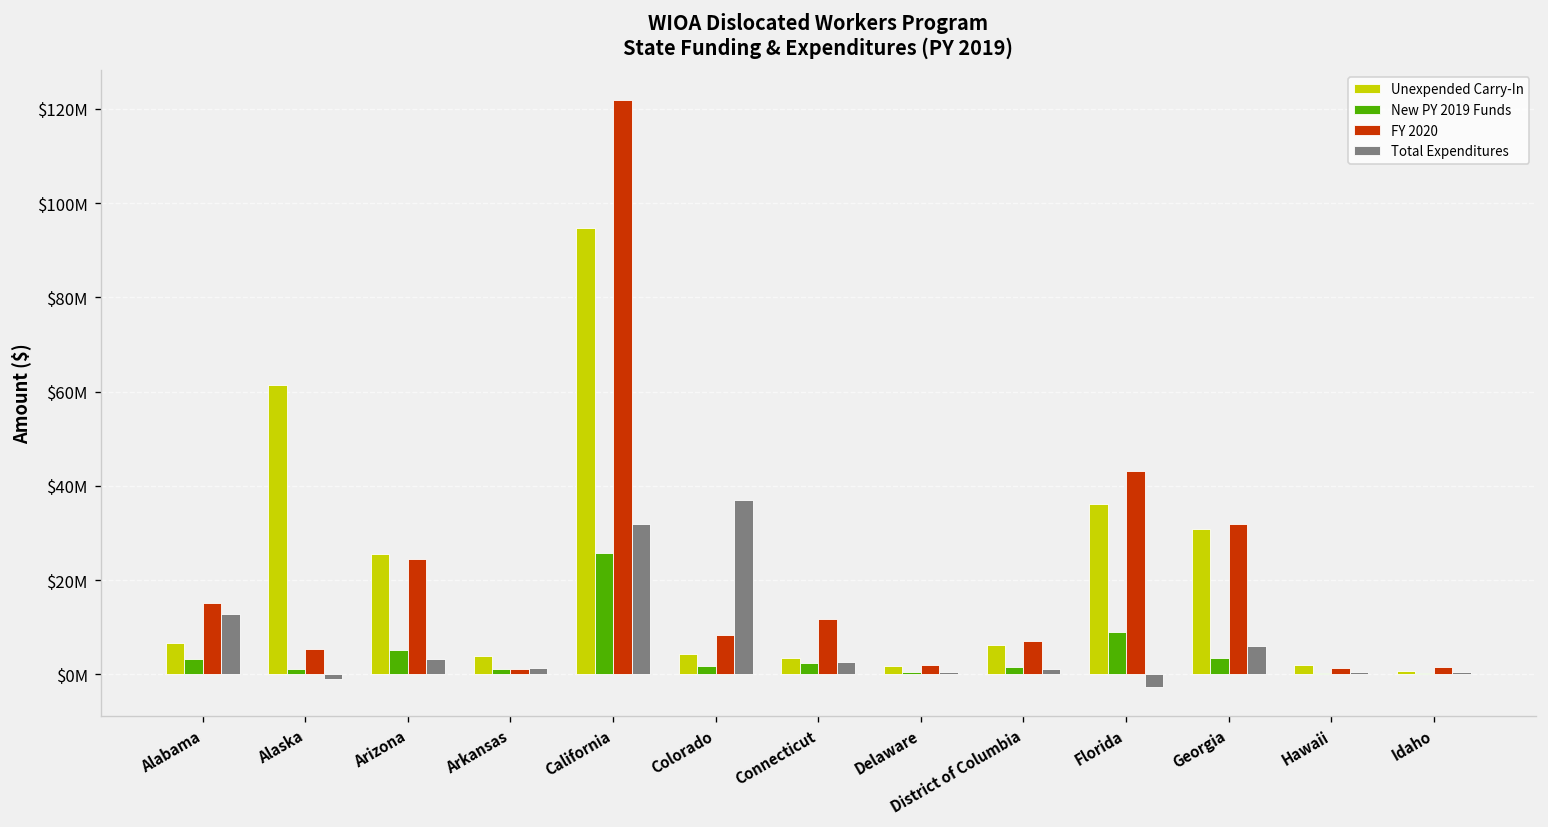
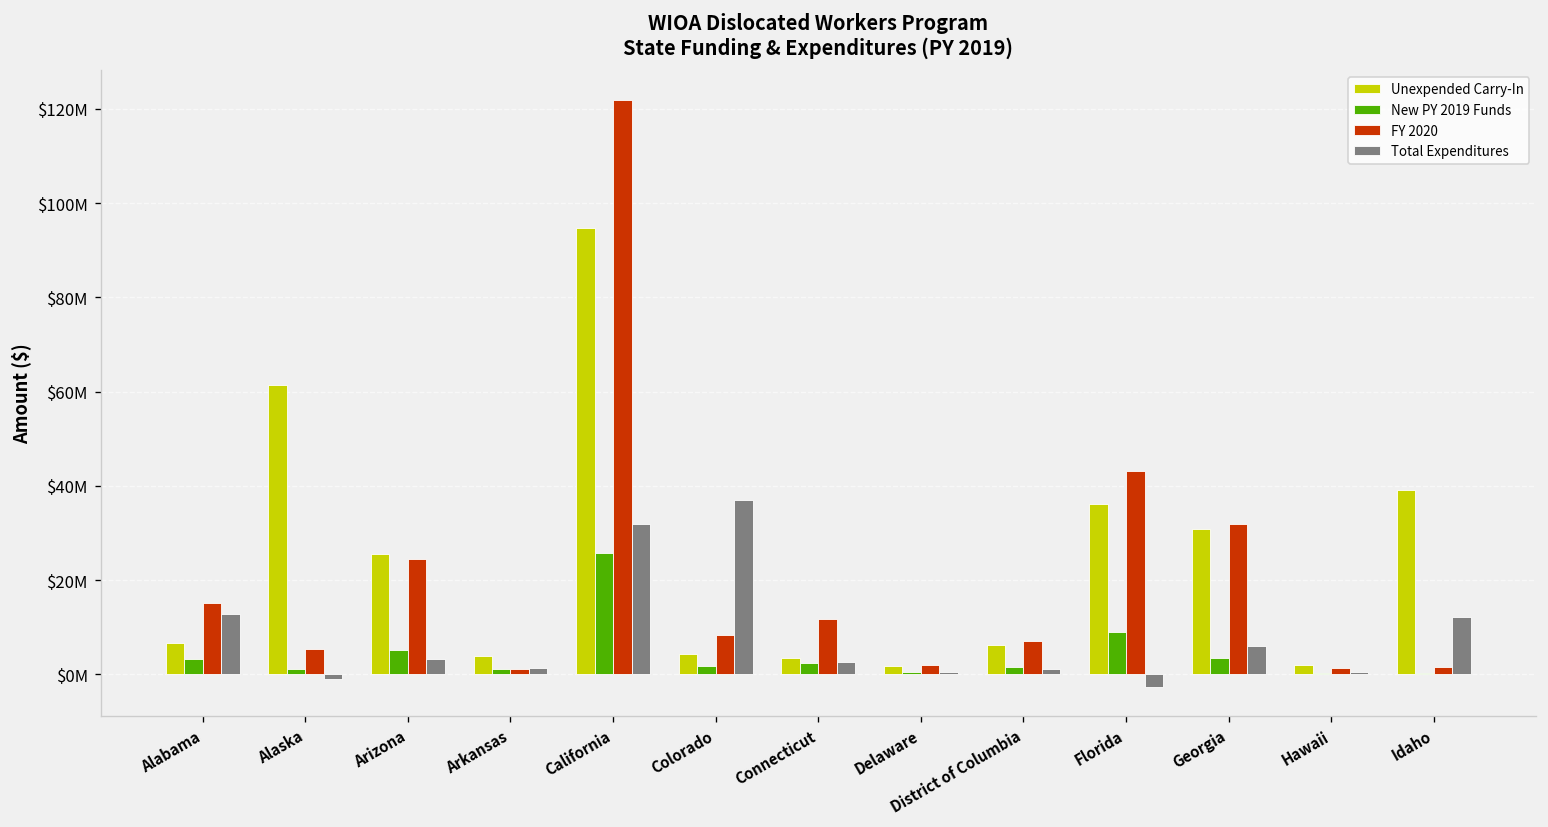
Unexpended Carry-In, Idaho: $1000000 -> $39000000
Total Expenditures, Idaho: $0 -> $12000000
